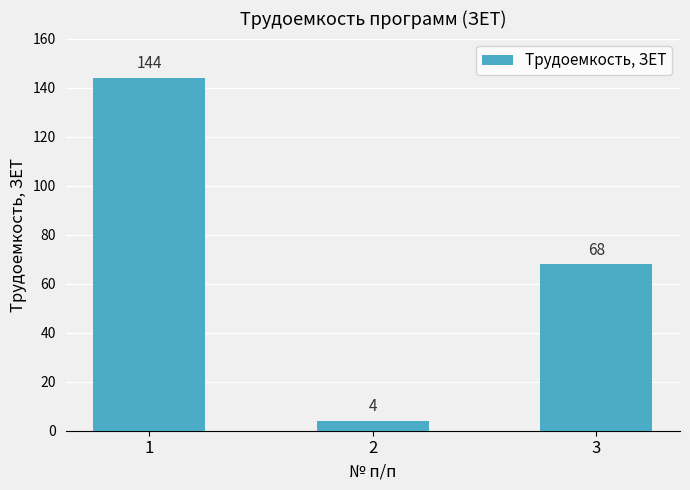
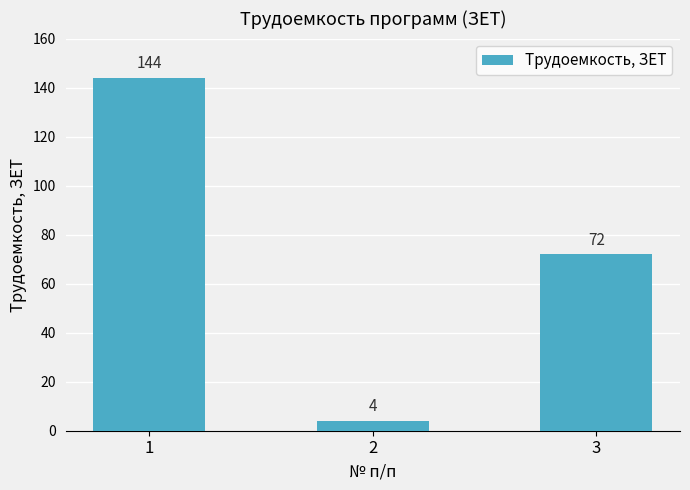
3: 68 -> 72
